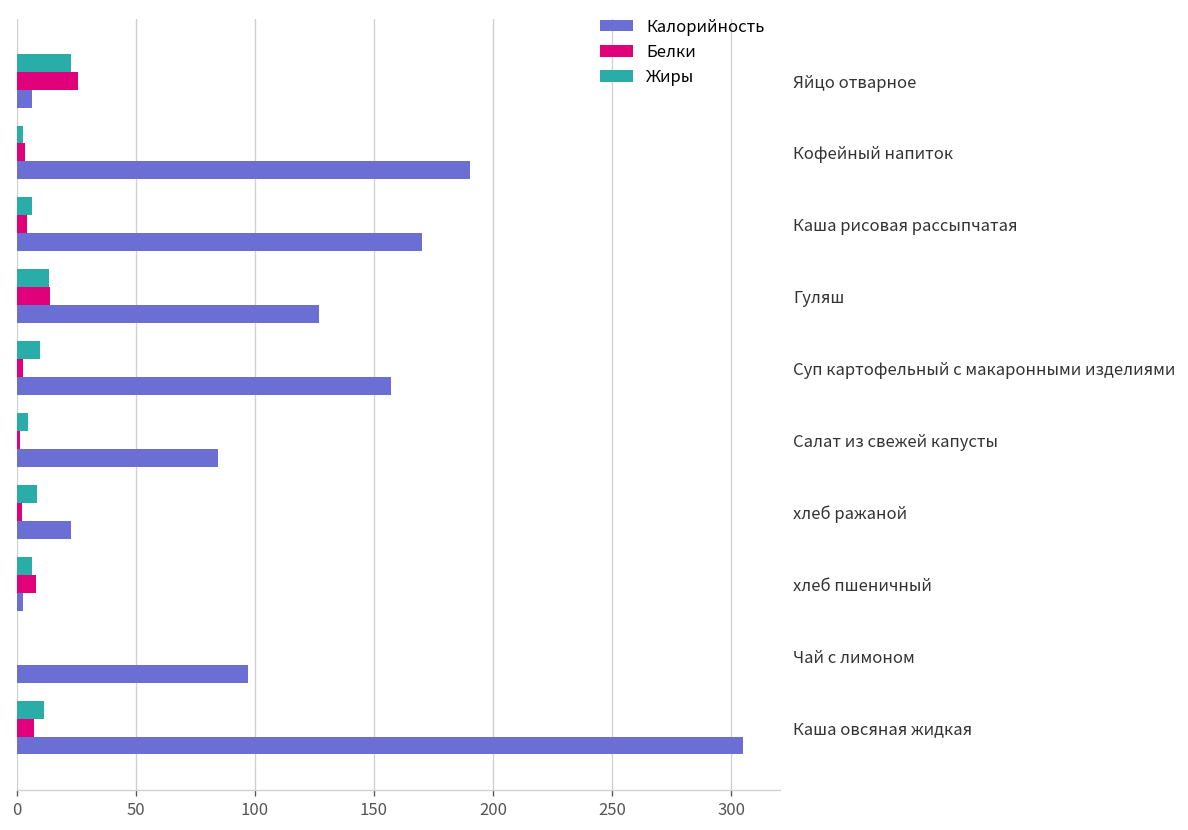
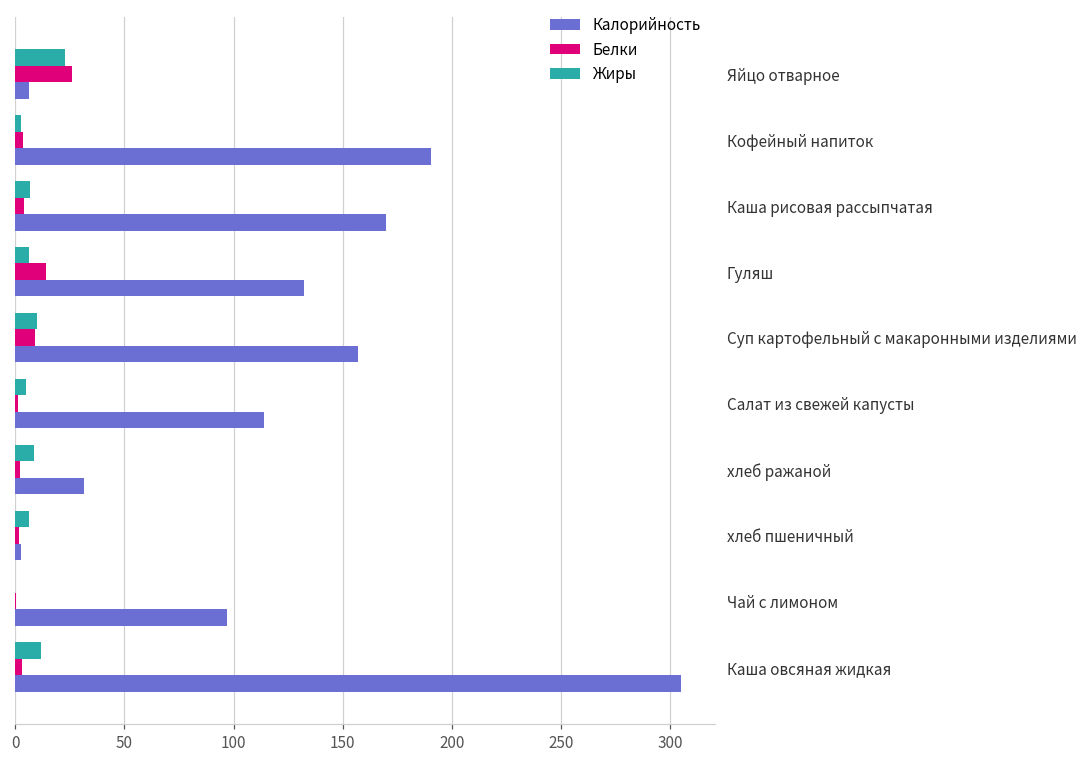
Жиры, Гуляш: 14 -> 7
Калорийность, Гуляш: 127 -> 132
Белки, Суп картофельный с макаронными изделиями: 3 -> 9
Калорийность, Салат из свежей капусты: 85 -> 114
Калорийность, хлеб ражаной: 23 -> 31
Белки, хлеб пшеничный: 8 -> 2
Белки, Каша овсяная жидкая: 7 -> 3
